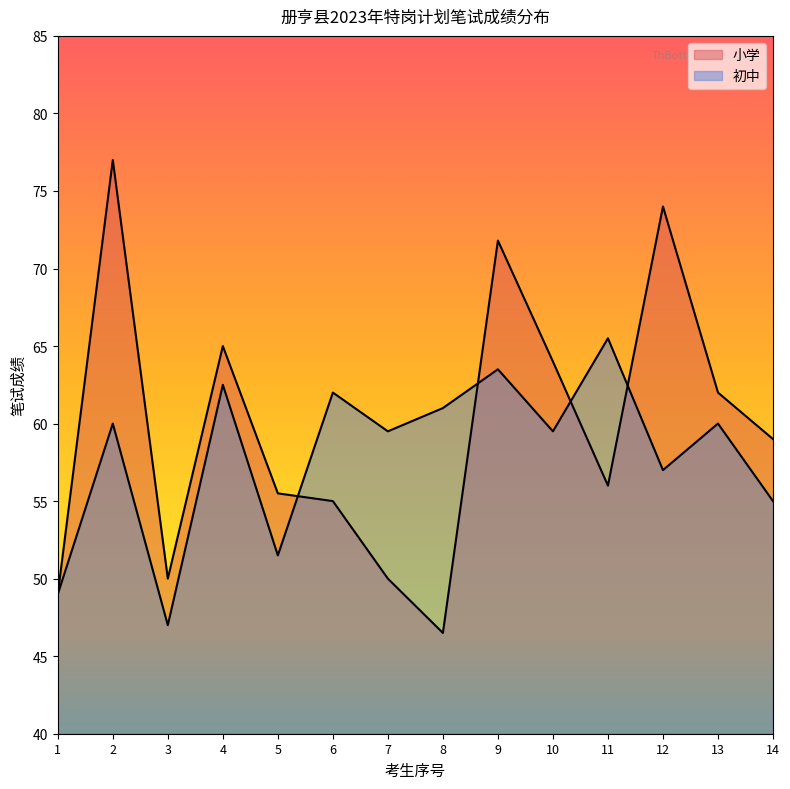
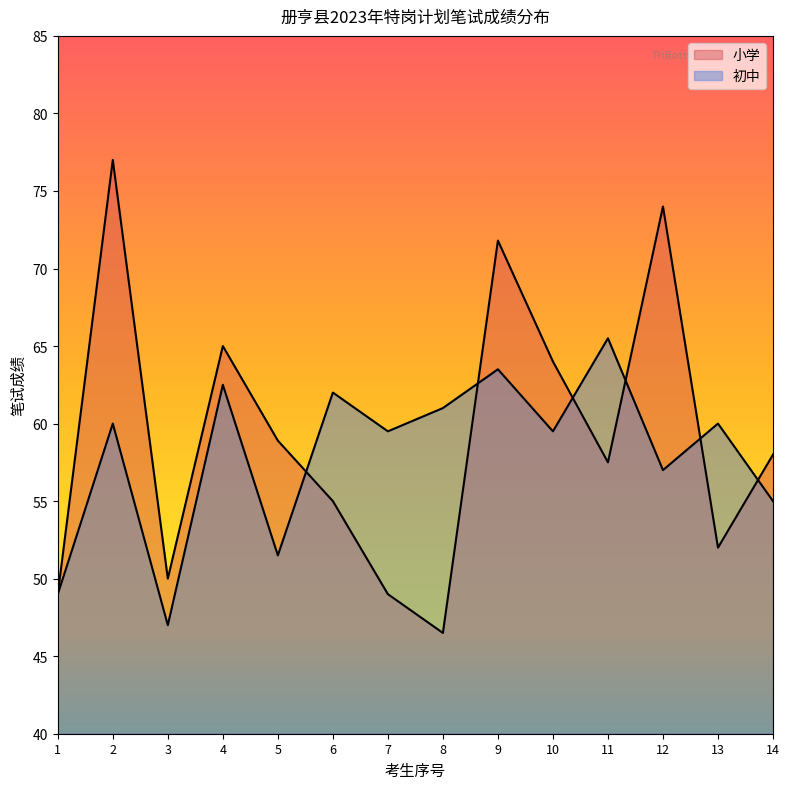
小学, 5: 55.5 -> 58.9
小学, 7: 50 -> 49
小学, 11: 56.0 -> 57.5
小学, 13: 62 -> 52
小学, 14: 59 -> 58
